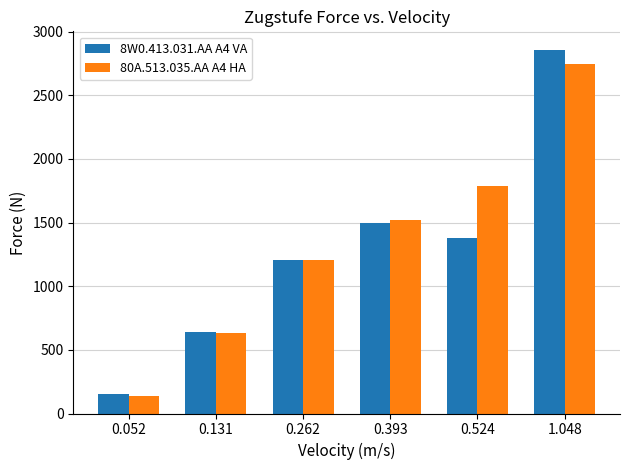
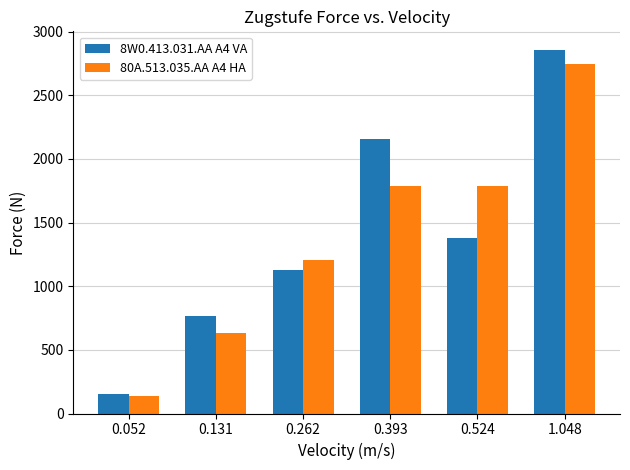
8W0.413.031.AA A4 VA, 0.131: 640 -> 770
8W0.413.031.AA A4 VA, 0.262: 1210 -> 1130
8W0.413.031.AA A4 VA, 0.393: 1500 -> 2160
80A.513.035.AA A4 HA, 0.393: 1520 -> 1790
